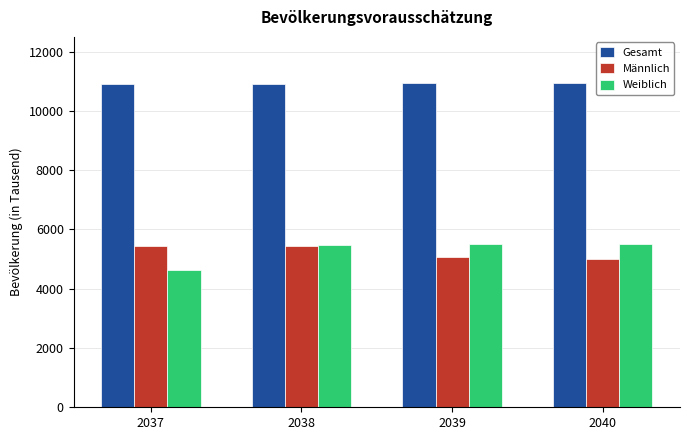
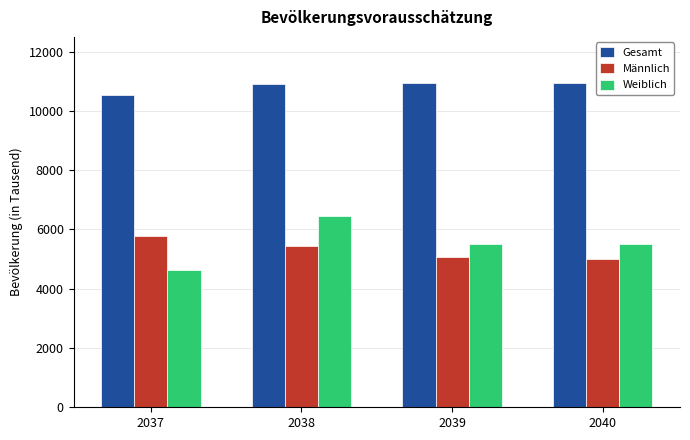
Gesamt, 2037: 10900 -> 10500
Männlich, 2037: 5400 -> 5800
Weiblich, 2038: 5500 -> 6500
